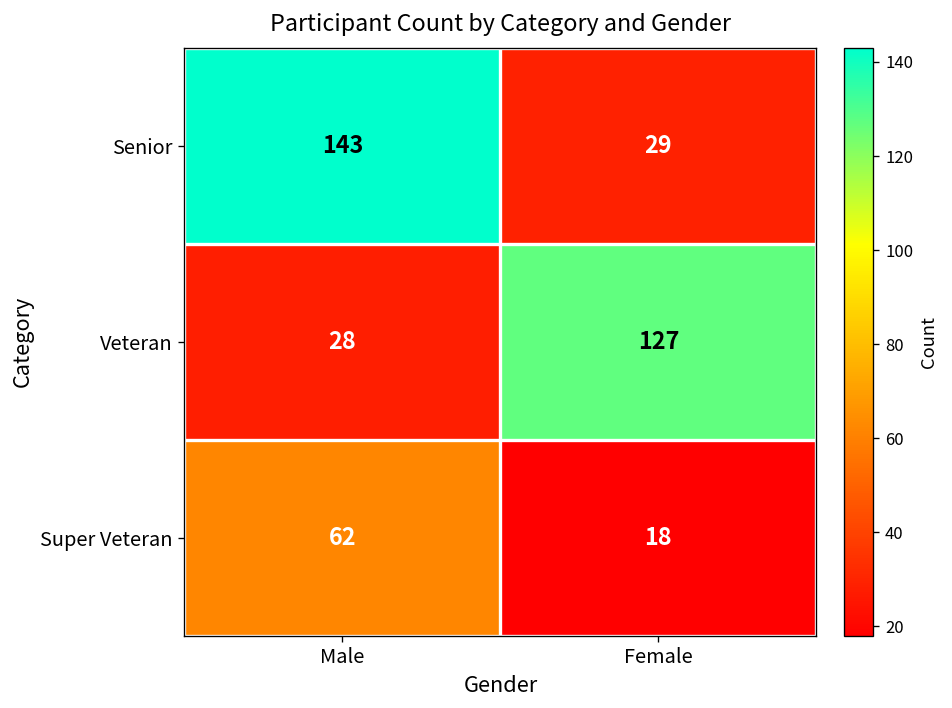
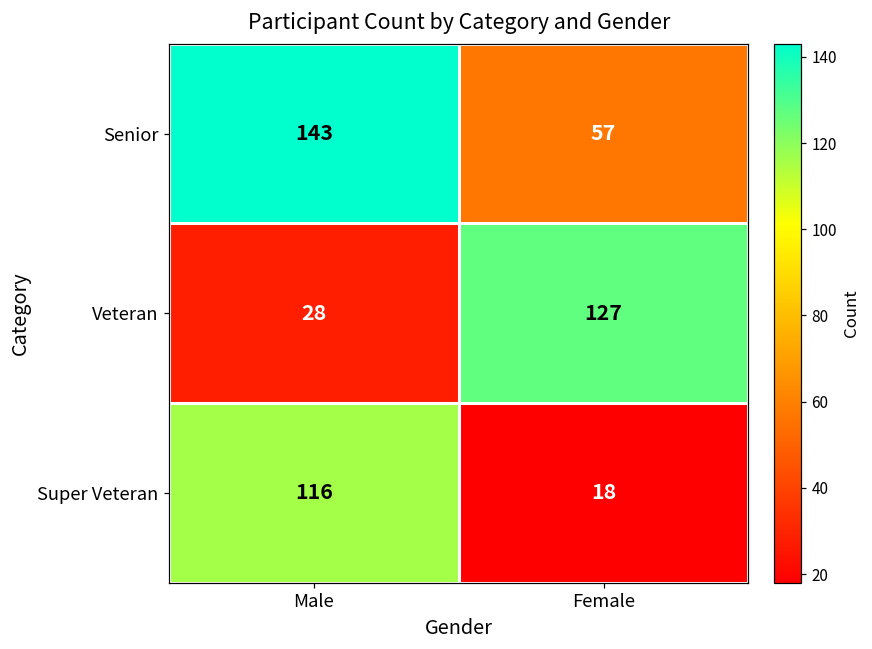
Senior, Female: 29 -> 57
Super Veteran, Male: 62 -> 116
